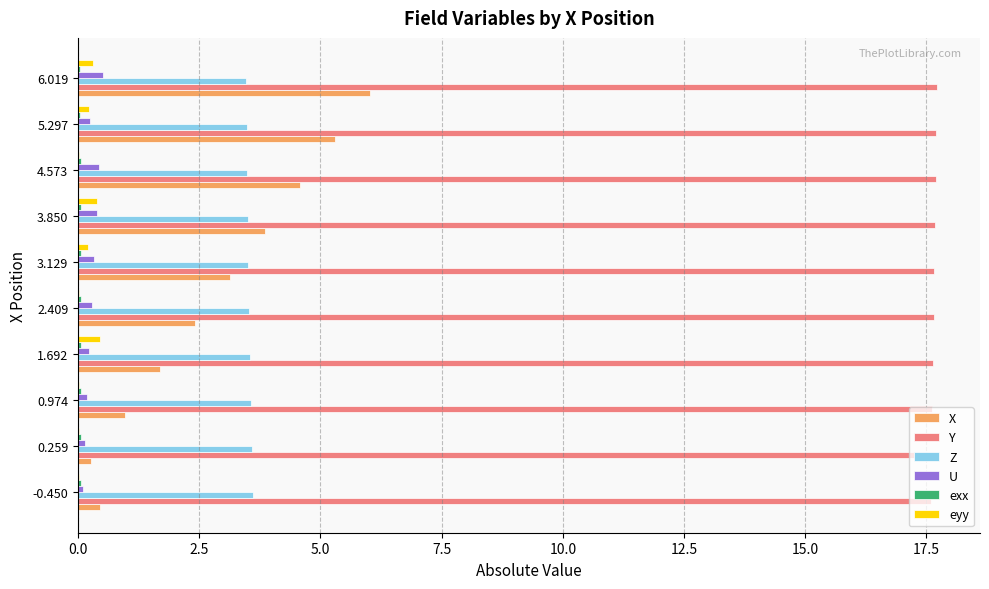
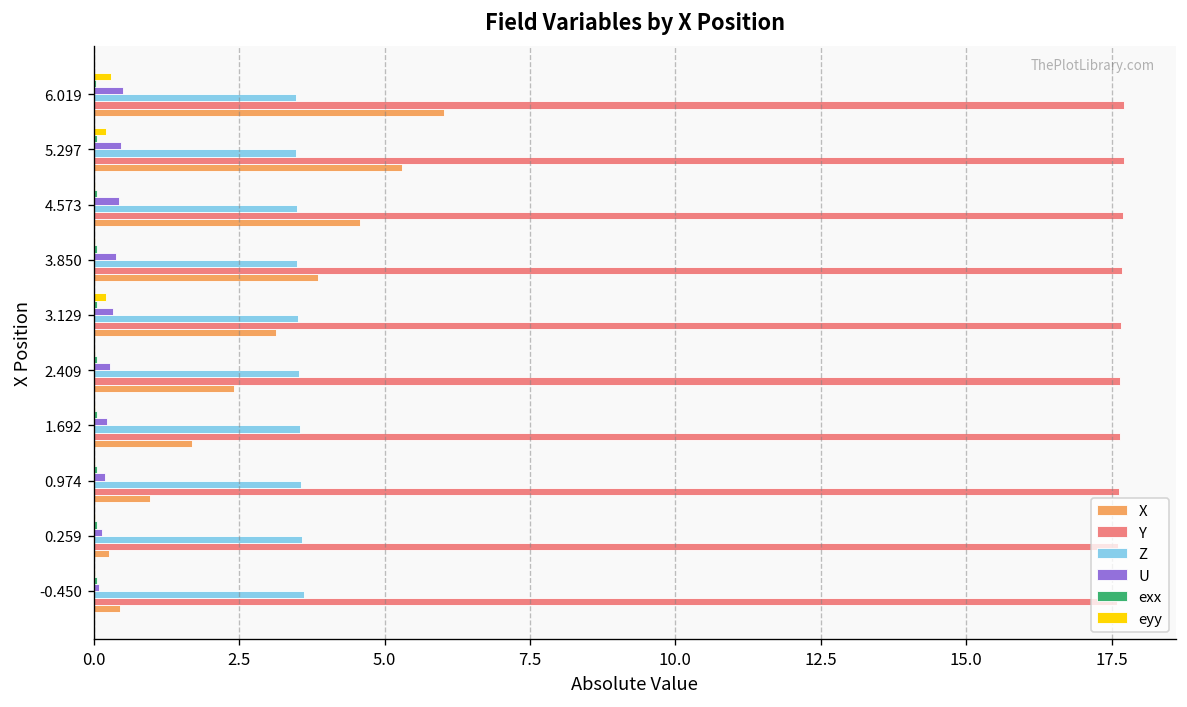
U, 5.297: 0.2 -> 0.5
eyy, 3.850: 0.4 -> 0.0
eyy, 1.692: 0.4 -> 0.0
